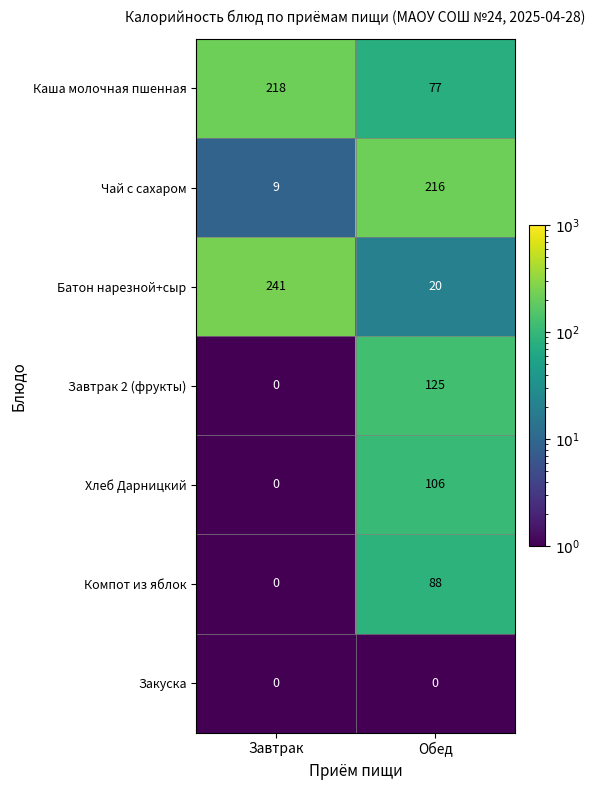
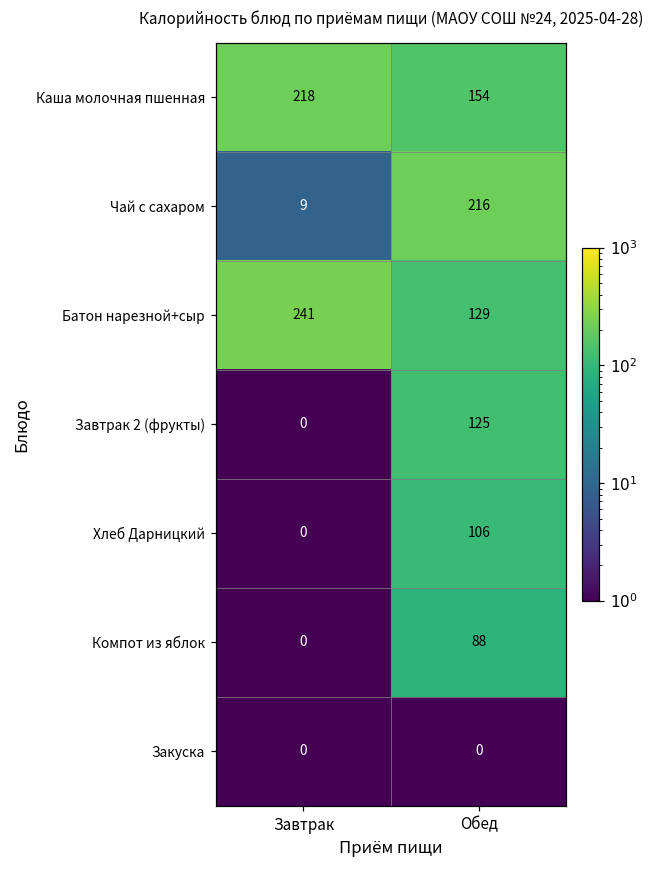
Каша молочная пшенная, Обед: 77 -> 154
Батон нарезной+сыр, Обед: 20 -> 129
